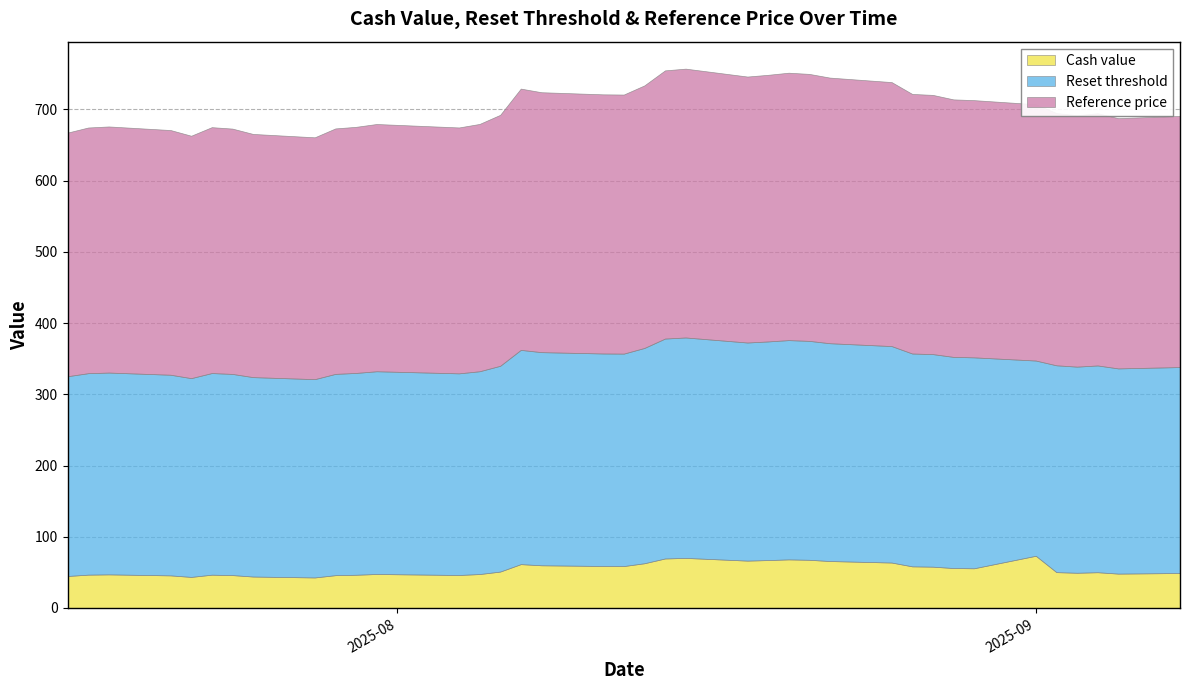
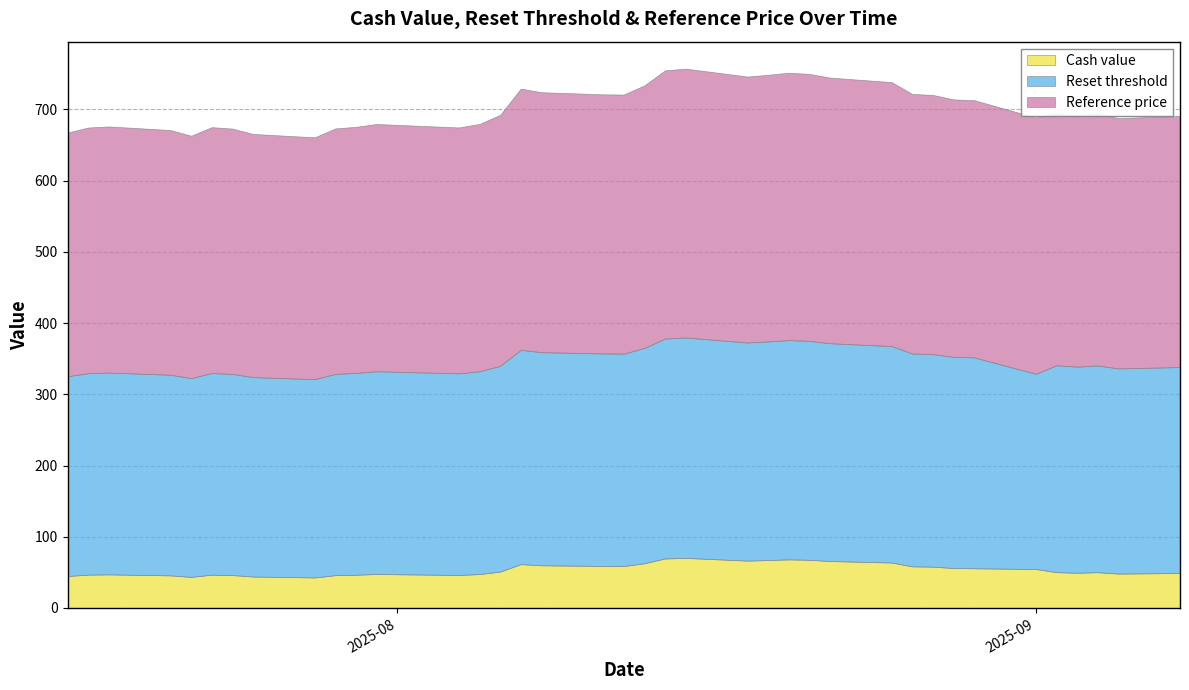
Cash value, 2025-09: 70 -> 50
